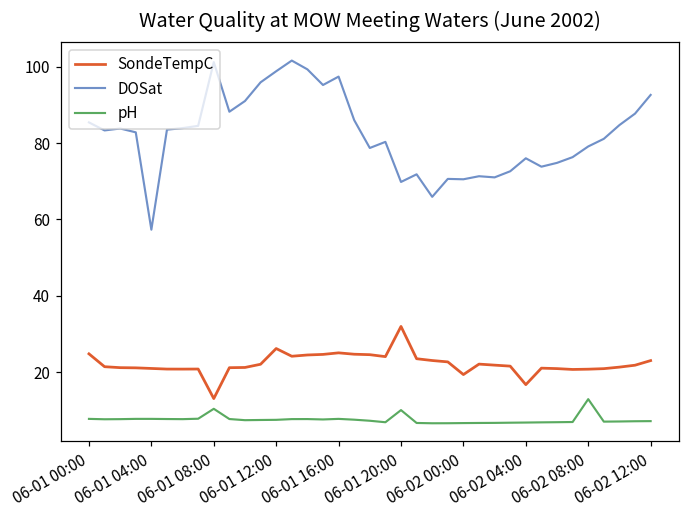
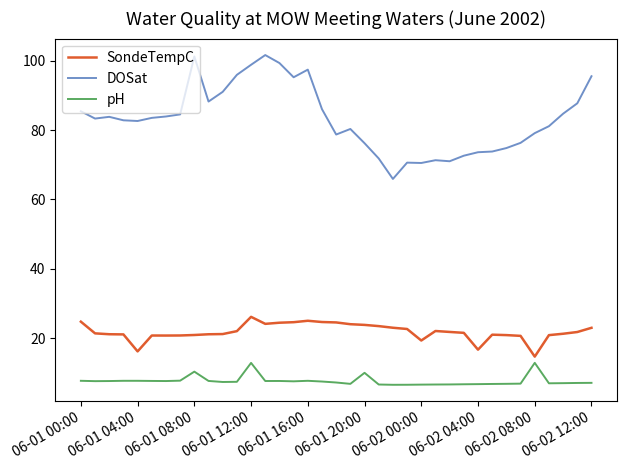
SondeTempC, 06-01 04:00: 21 -> 16
DOSat, 06-01 04:00: 57 -> 83
SondeTempC, 06-01 08:00: 13 -> 21
pH, 06-01 12:00: 7 -> 13
SondeTempC, 06-01 20:00: 32 -> 24
DOSat, 06-01 20:00: 70 -> 76
DOSat, 06-02 04:00: 76 -> 74
SondeTempC, 06-02 08:00: 21 -> 15
DOSat, 06-02 12:00: 93 -> 96
